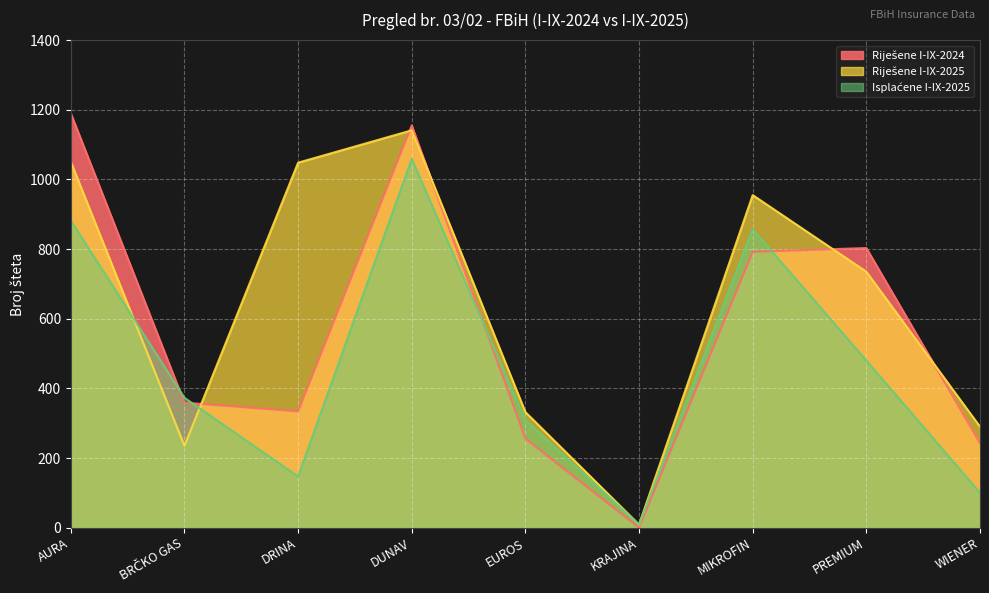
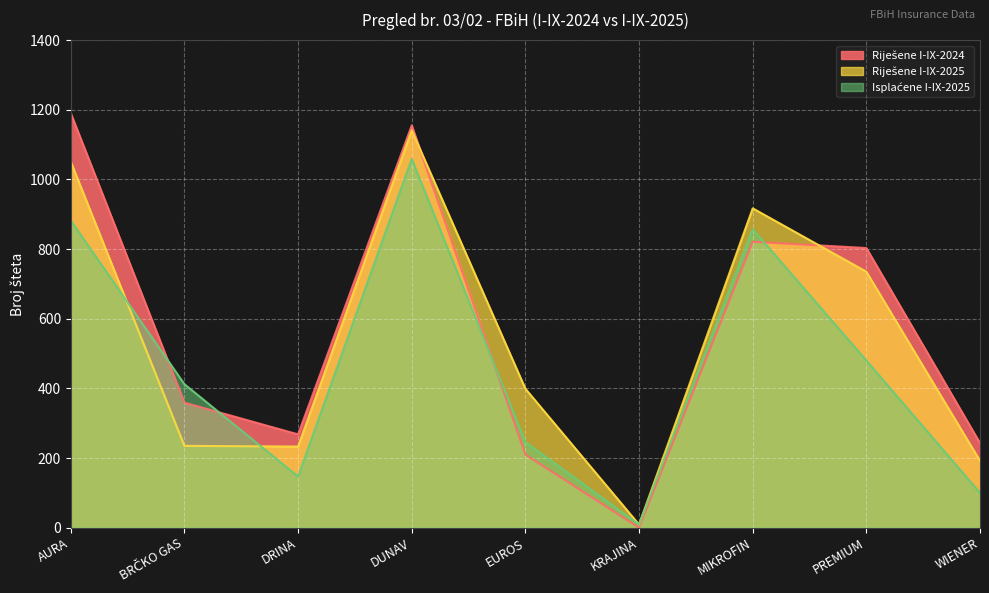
Isplaćene I-IX-2025, BRČKO GAS: 370 -> 410
Riješene I-IX-2024, DRINA: 330 -> 270
Riješene I-IX-2025, DRINA: 1050 -> 230
Riješene I-IX-2024, EUROS: 260 -> 210
Riješene I-IX-2025, EUROS: 330 -> 400
Isplaćene I-IX-2025, EUROS: 310 -> 250
Riješene I-IX-2024, MIKROFIN: 790 -> 820
Riješene I-IX-2025, MIKROFIN: 960 -> 920
Riješene I-IX-2025, WIENER: 290 -> 190
